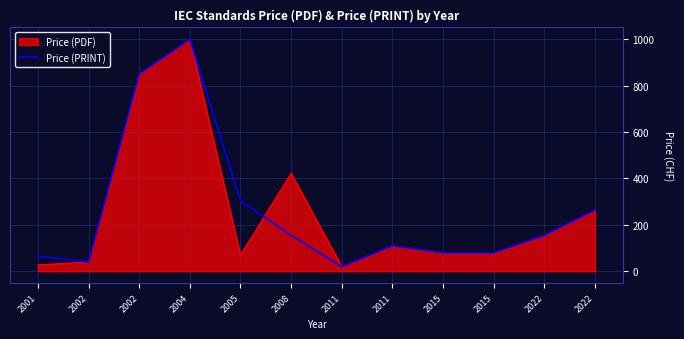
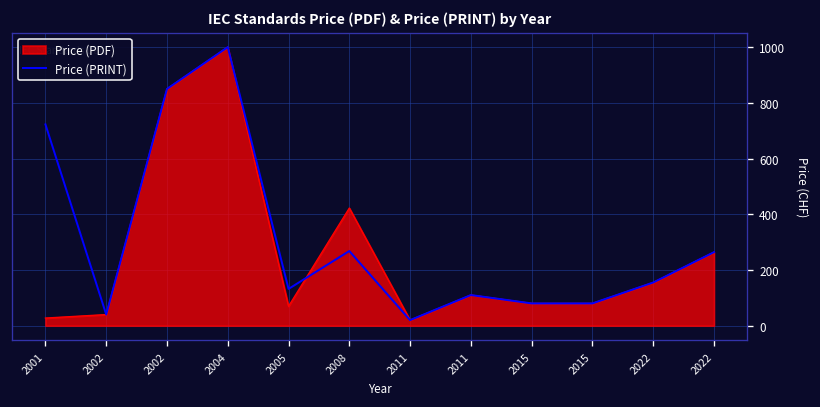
Price (PRINT), 2001: 70 -> 720
Price (PRINT), 2005: 300 -> 130
Price (PRINT), 2008: 160 -> 270
